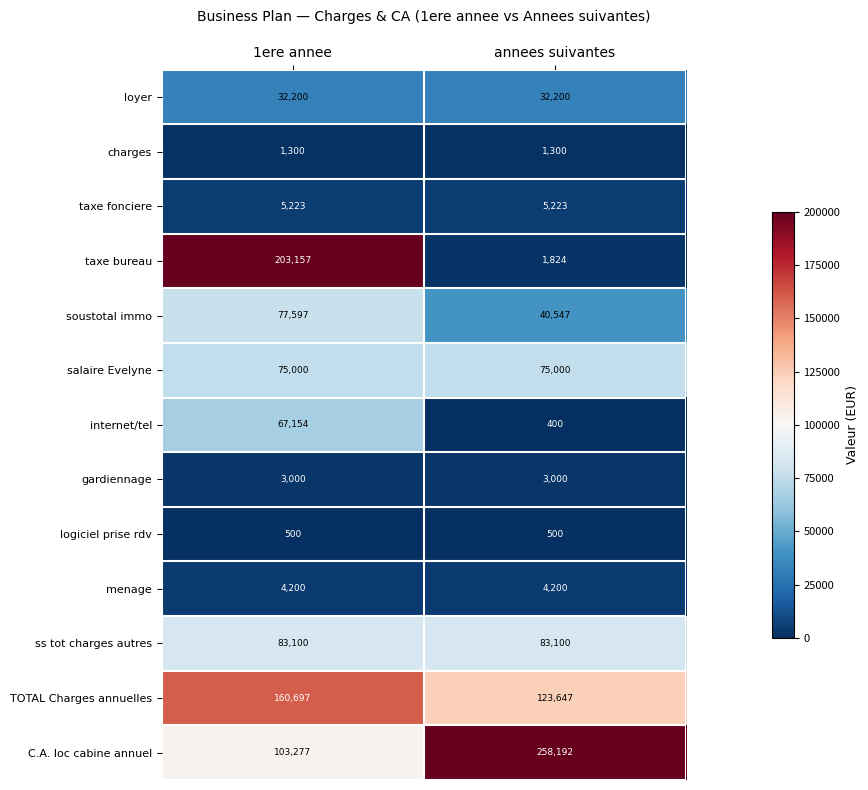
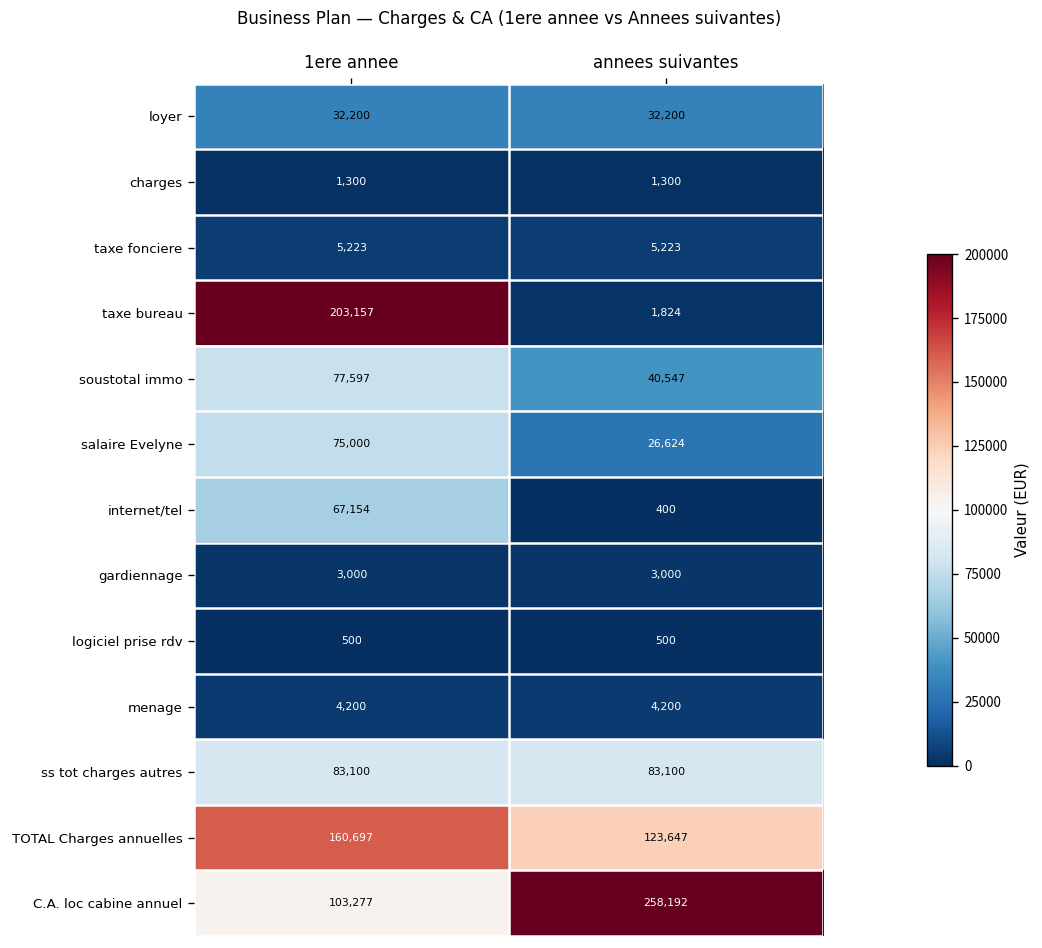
salaire Evelyne, annees suivantes: 75,000 -> 26,624
